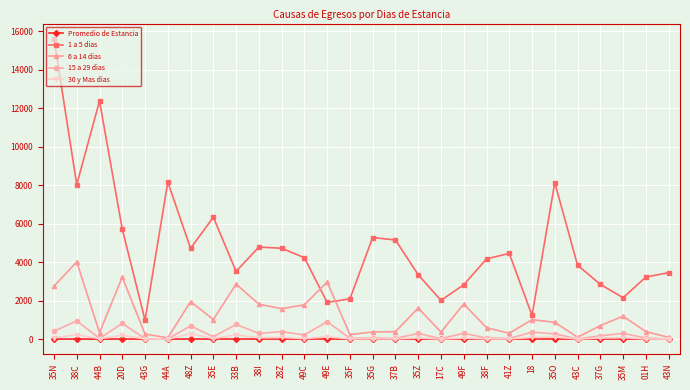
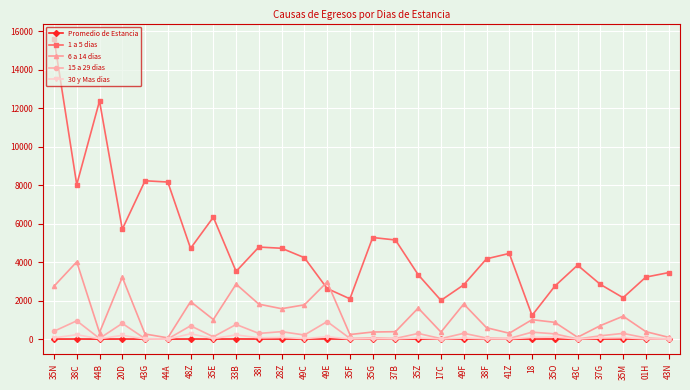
1 a 5 dias, 43G: 1000 -> 8200
1 a 5 dias, 49E: 1900 -> 2600
1 a 5 dias, 35O: 8100 -> 2800
